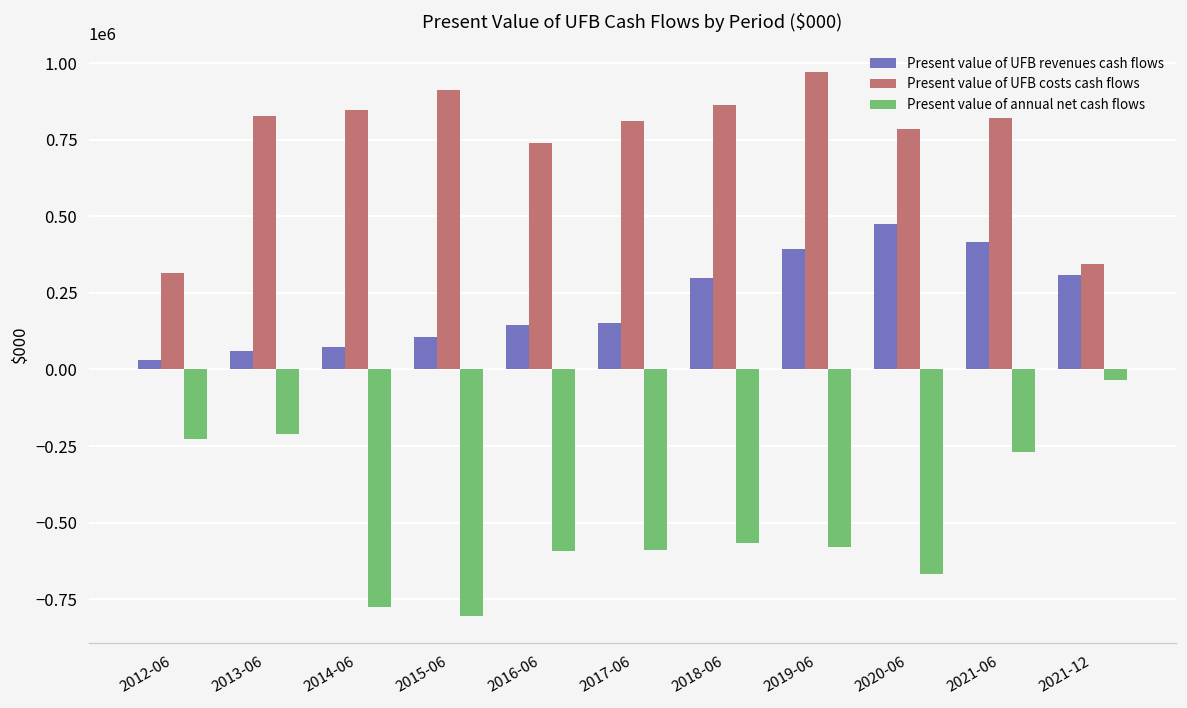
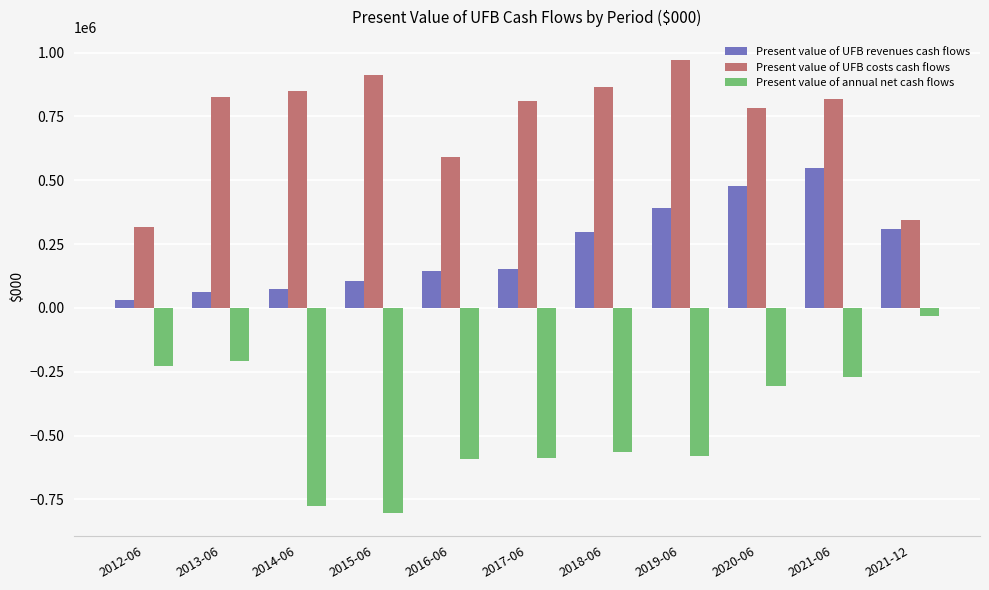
Present value of UFB costs cash flows, 2016-06: 740000 -> 590000
Present value of annual net cash flows, 2020-06: -670000 -> -310000
Present value of UFB revenues cash flows, 2021-06: 420000 -> 550000
